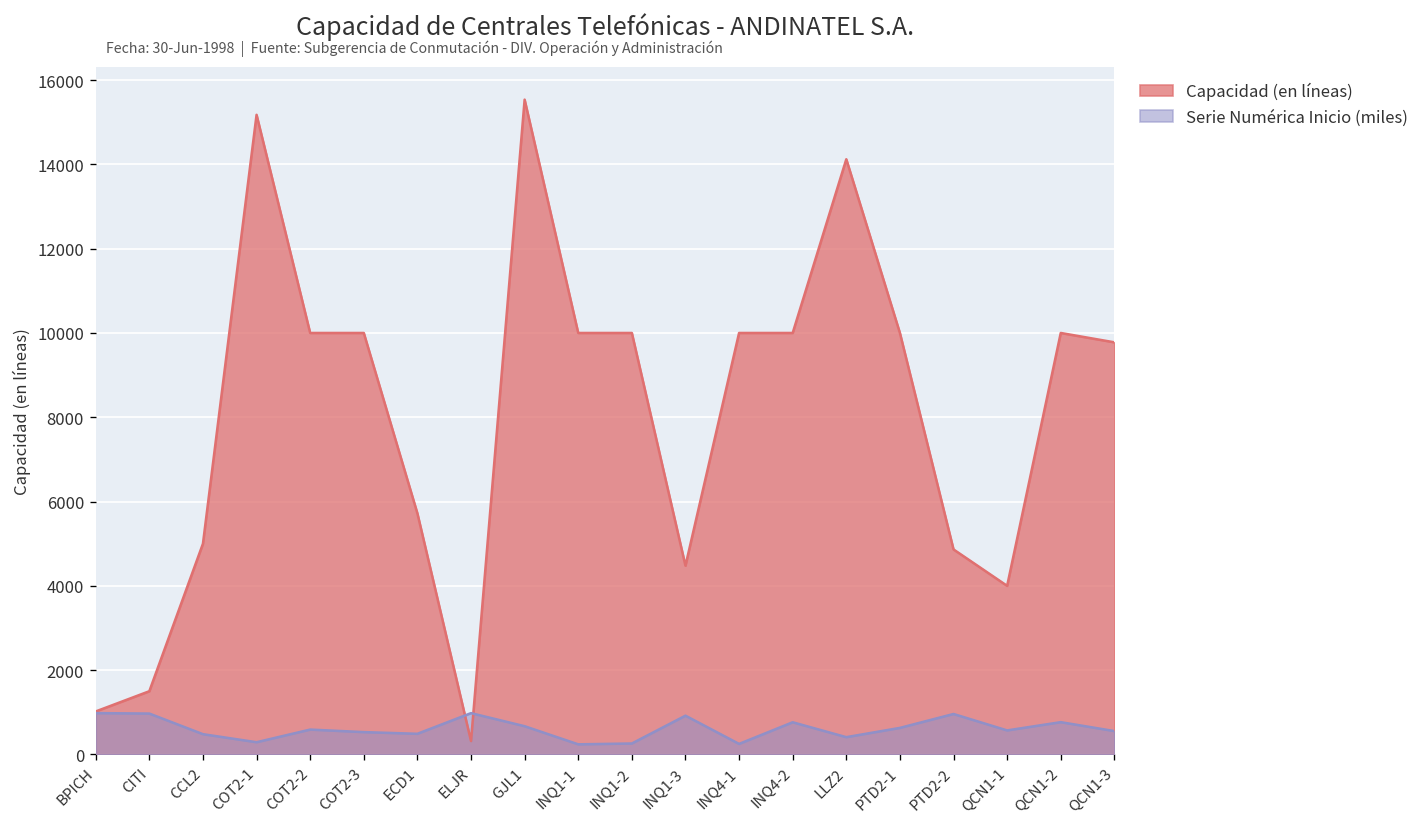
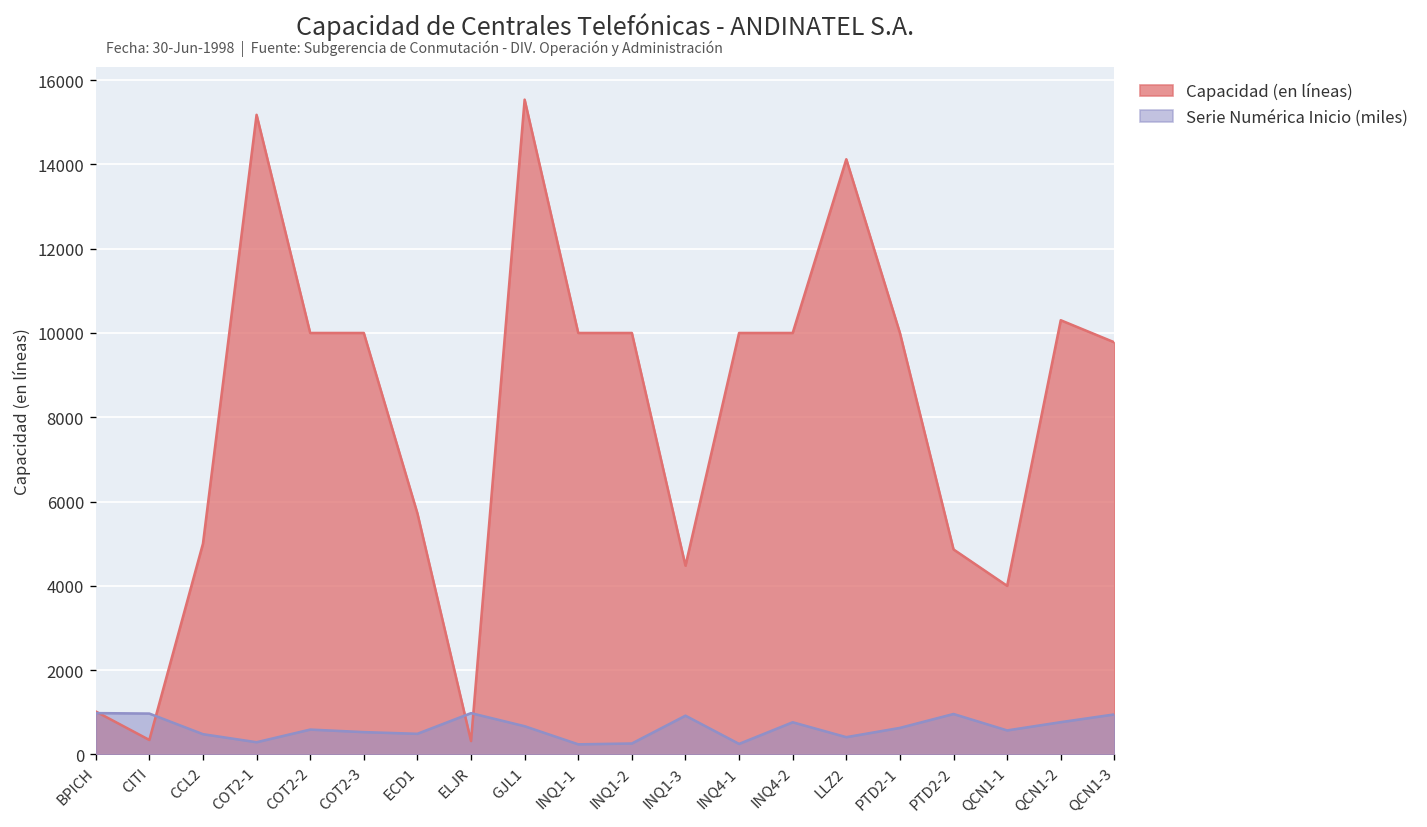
Capacidad (en líneas), CITI: 1500 -> 300
Capacidad (en líneas), QCN1-2: 10000 -> 10300
Serie Numérica Inicio (miles), QCN1-3: 600 -> 1000
